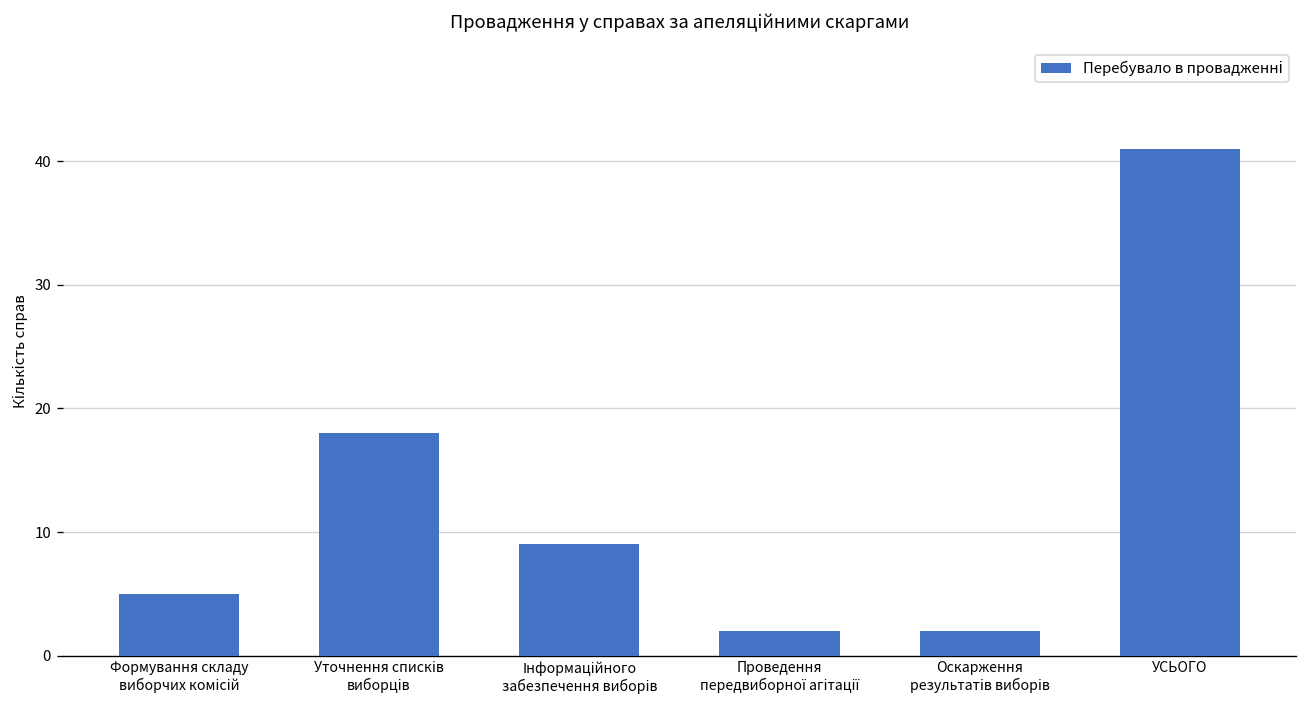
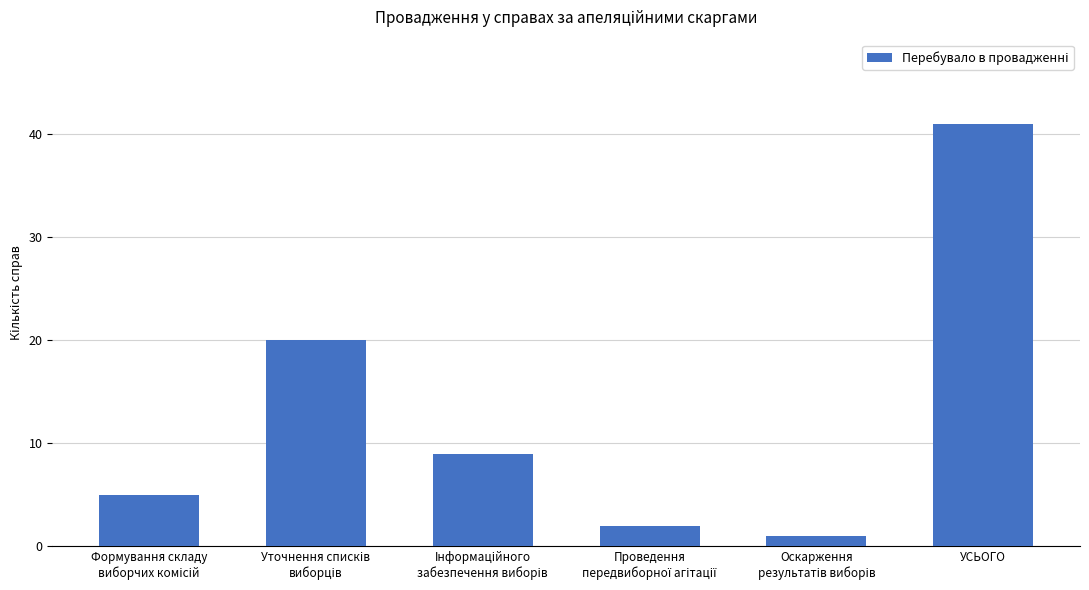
Уточнення списків виборців: 18 -> 20
Оскарження результатів виборів: 2 -> 1
